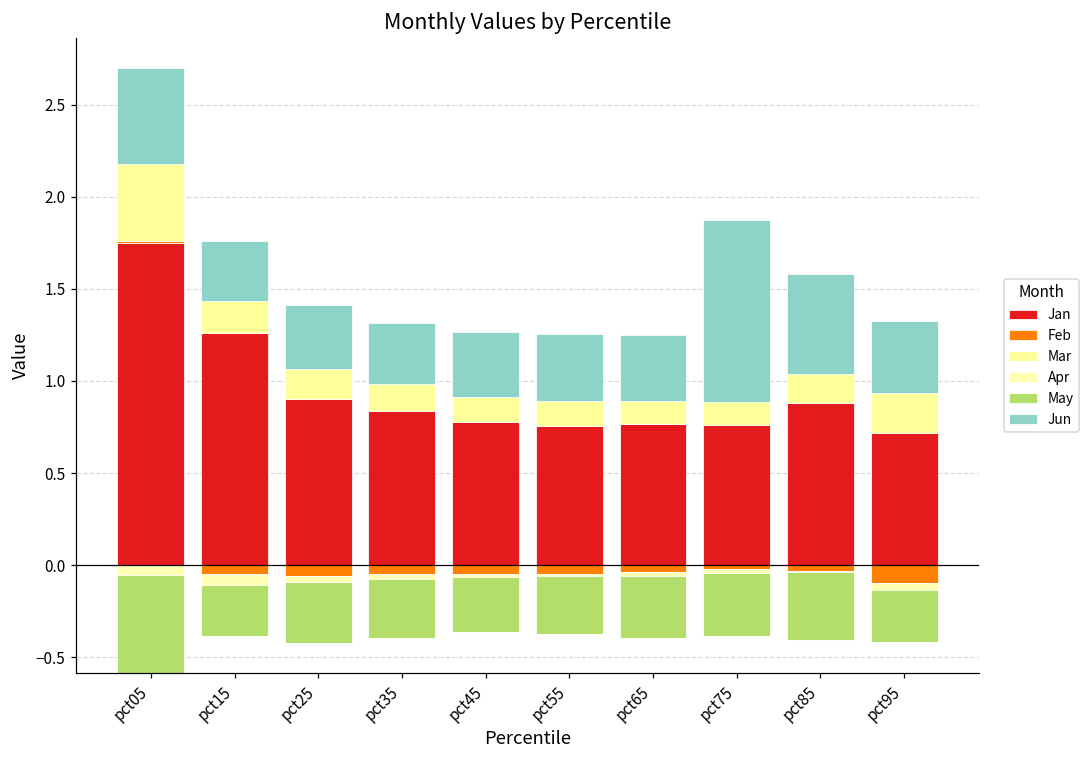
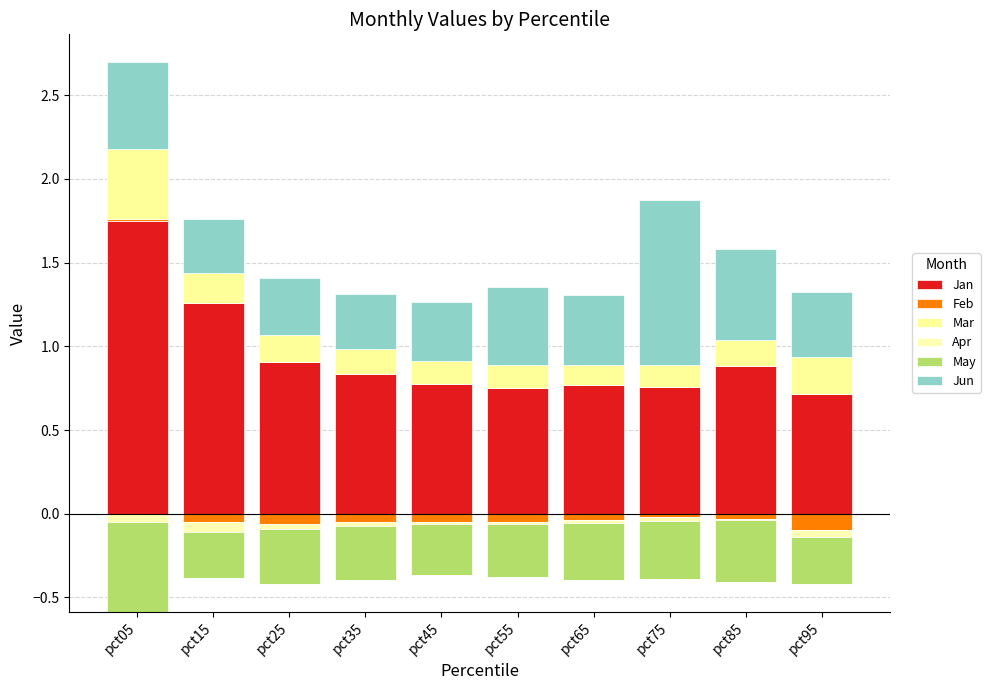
Jun, pct55: 0.37 -> 0.47
Jun, pct65: 0.36 -> 0.42
